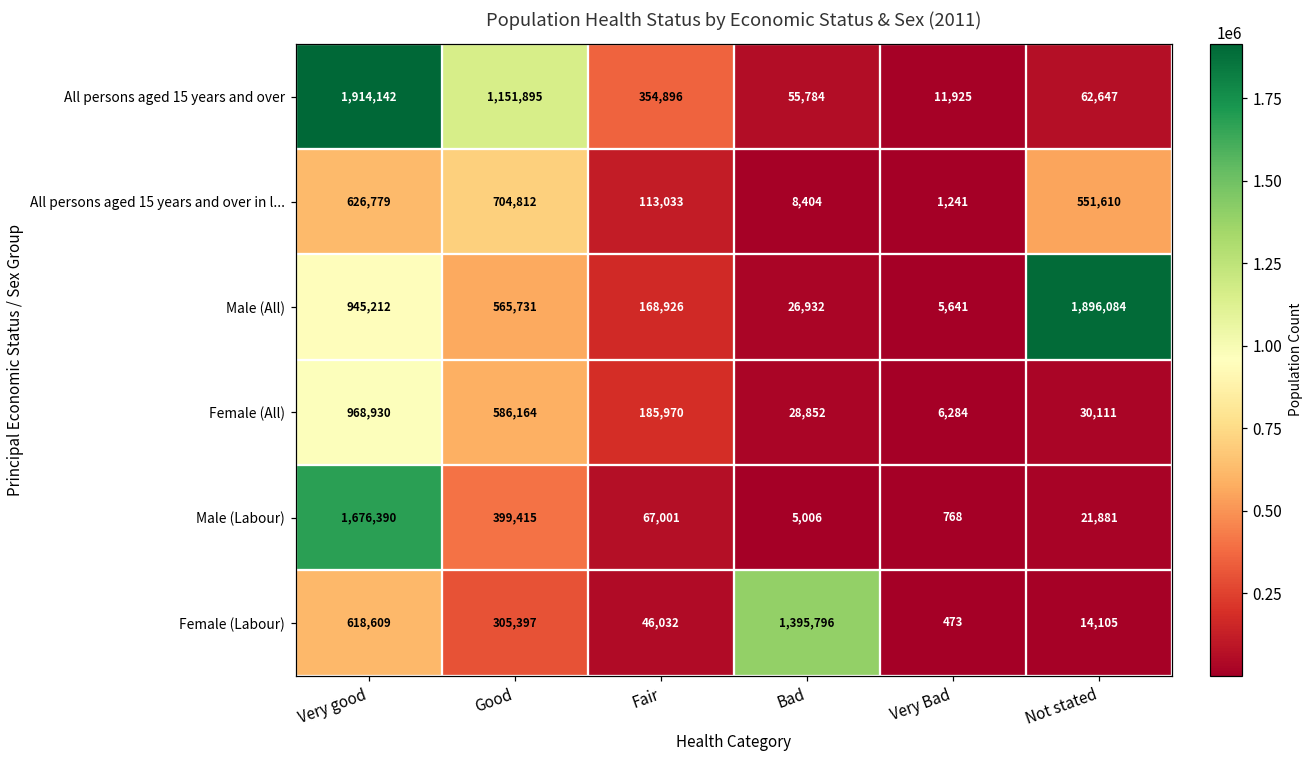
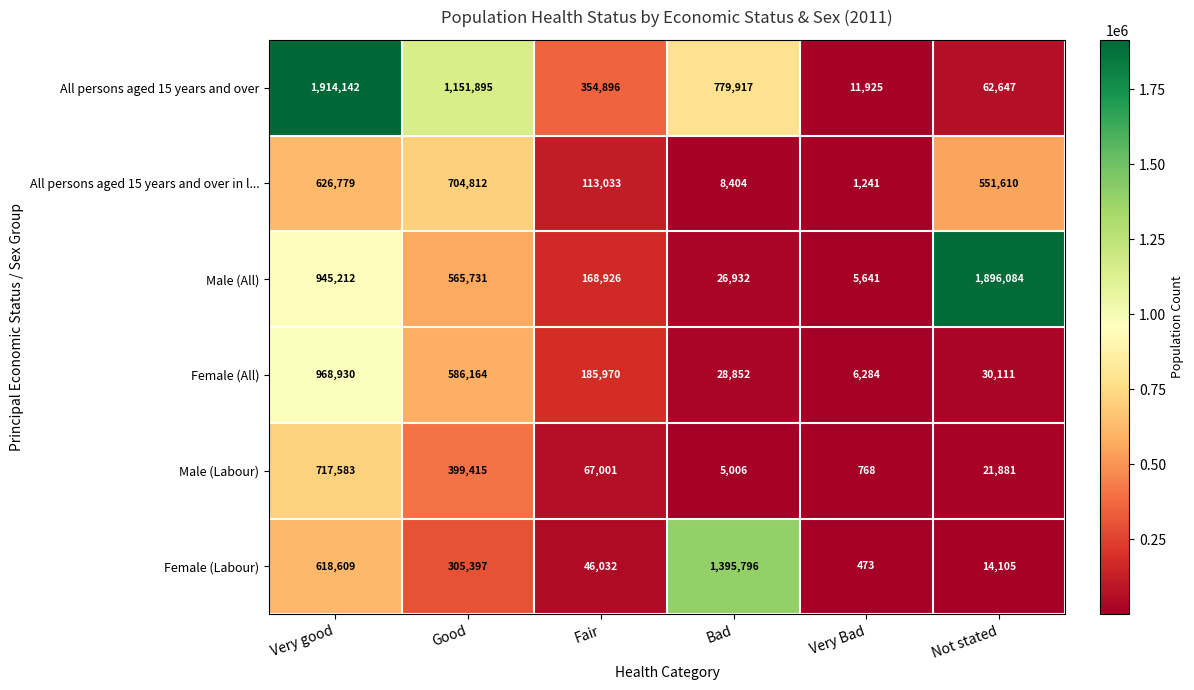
All persons aged 15 years and over, Bad: 55,784 -> 779,917
Male (Labour), Very good: 1,676,390 -> 717,583
